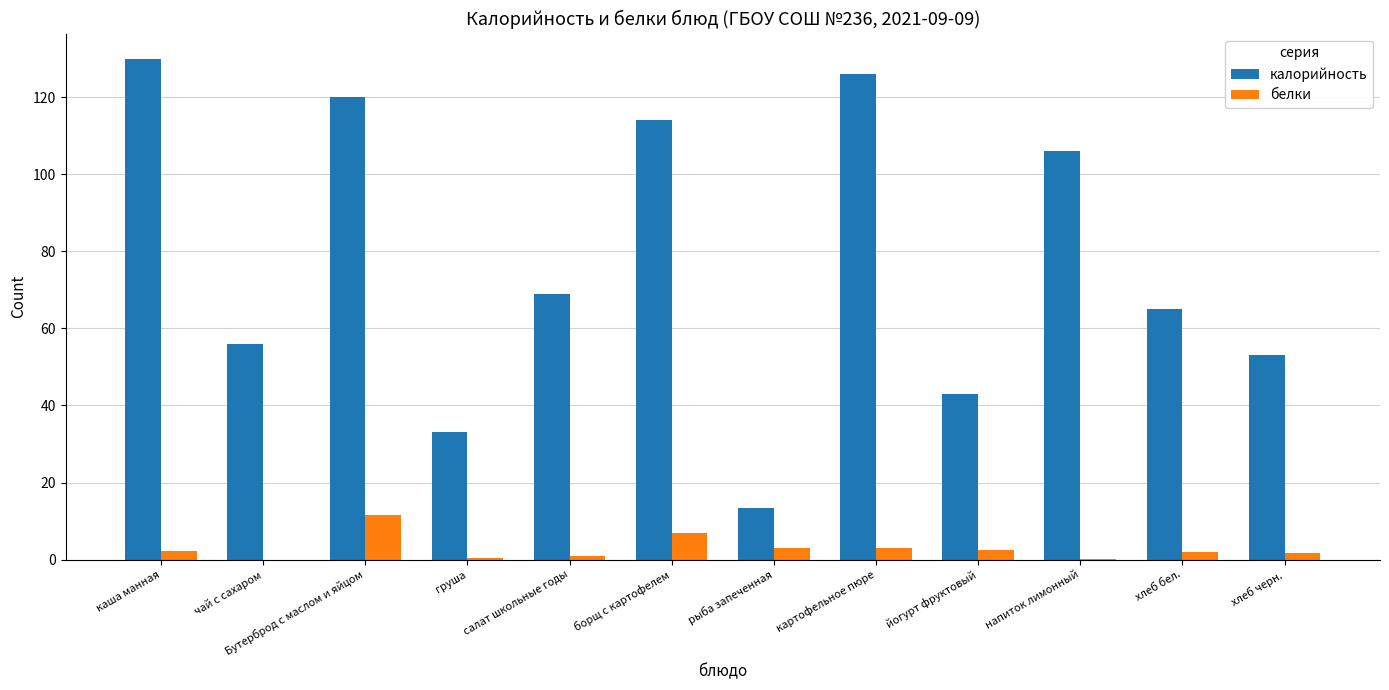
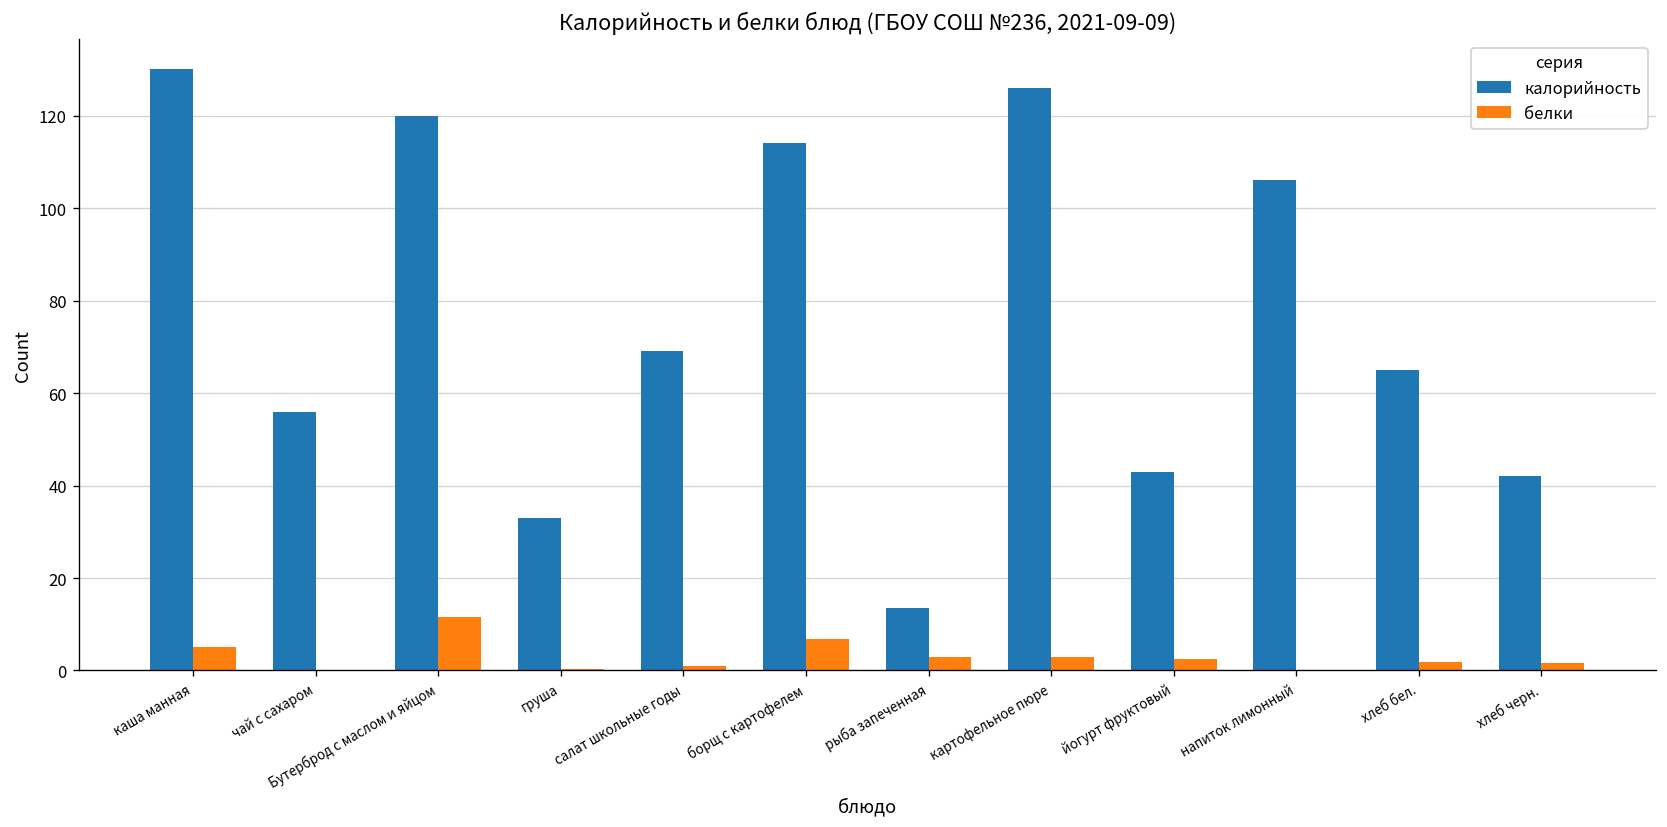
белки, каша манная: 2 -> 5
калорийность, хлеб черн.: 53 -> 42
